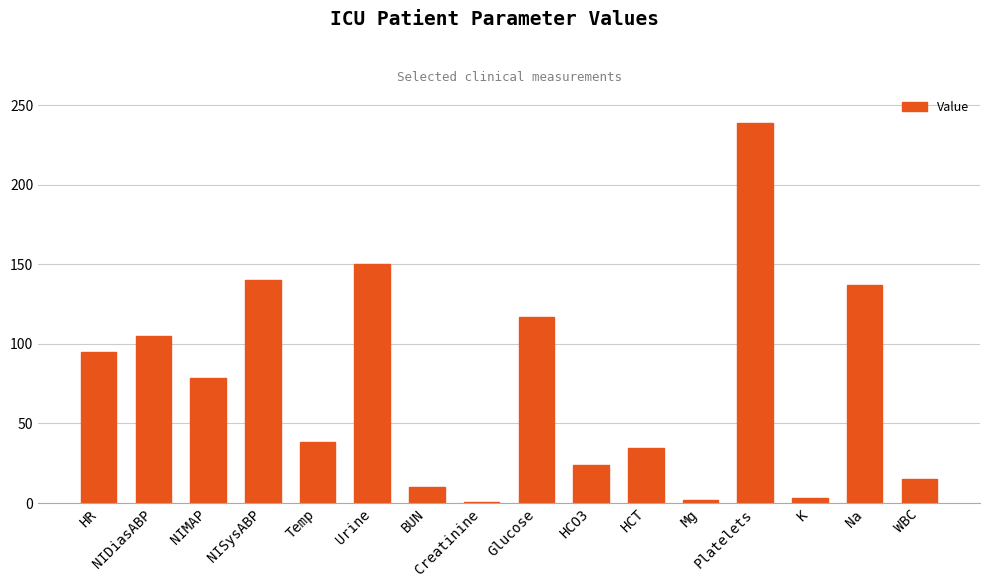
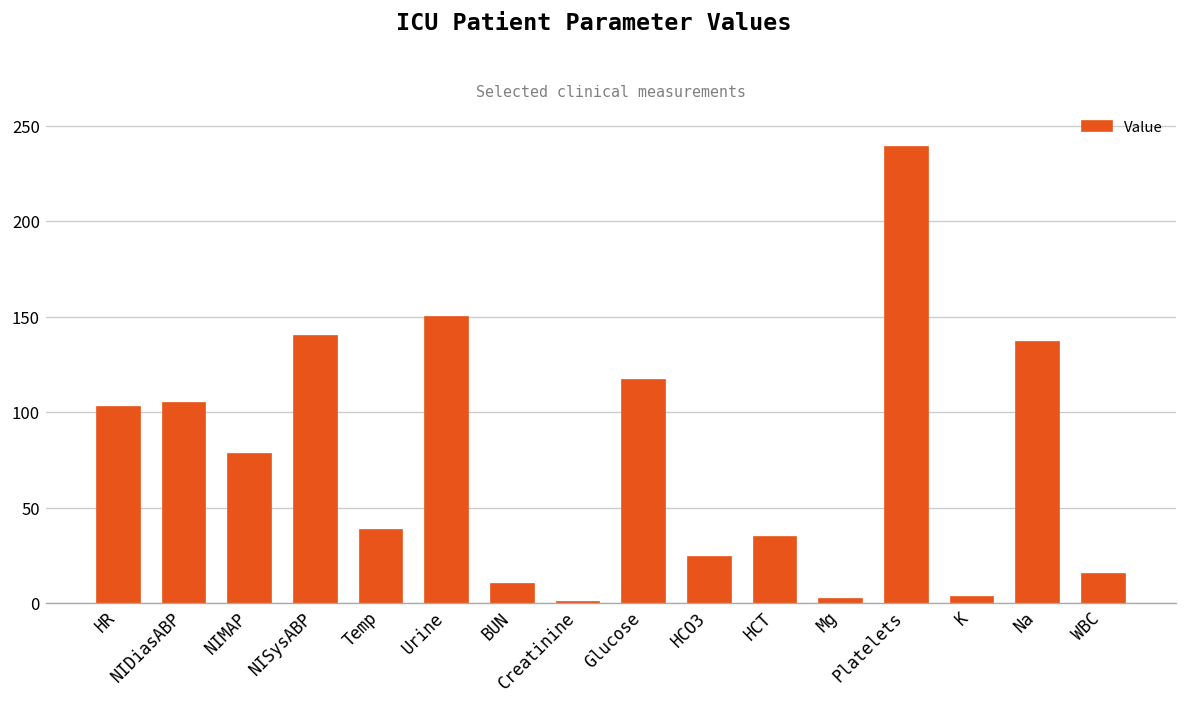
HR: 95 -> 103
